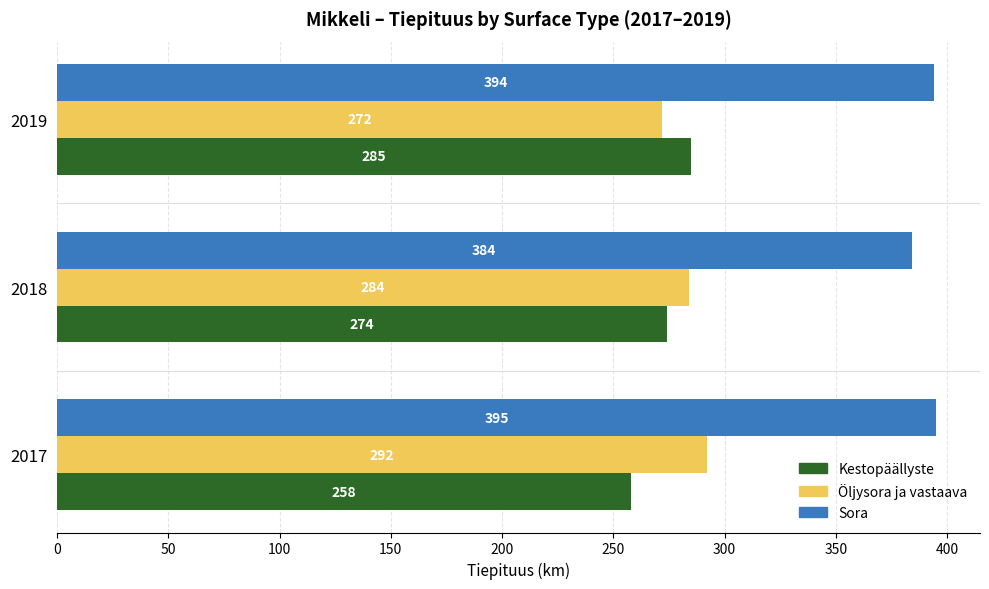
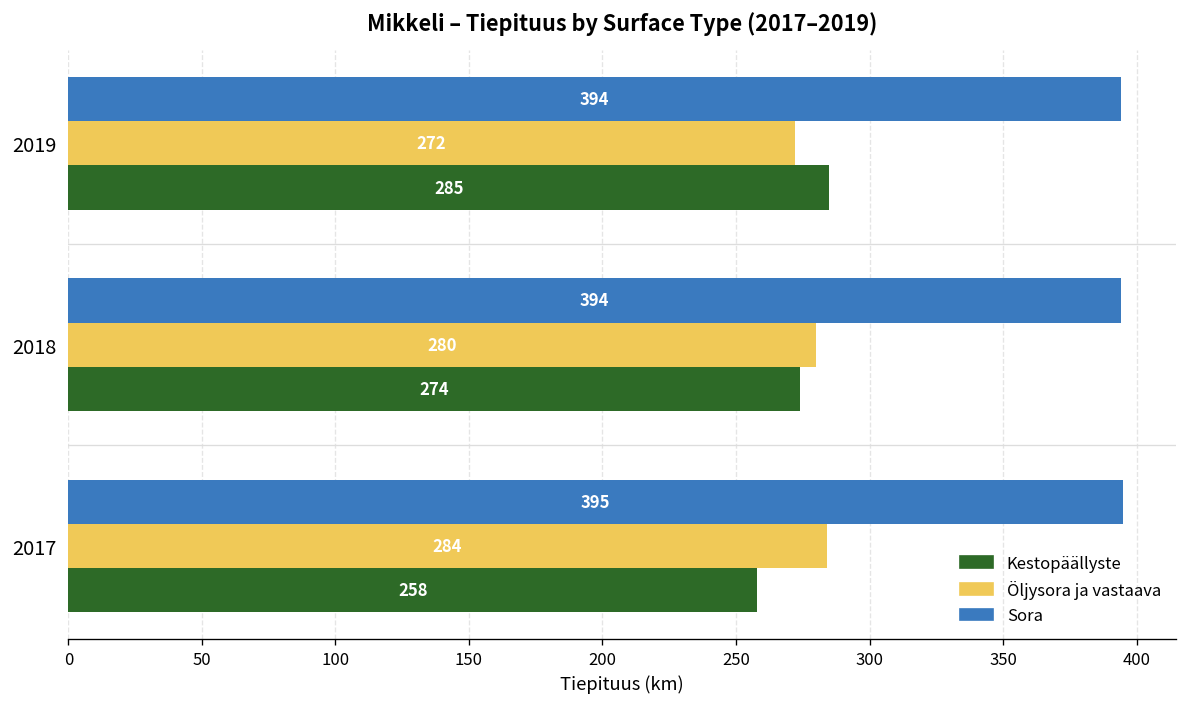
Sora, 2018: 384 -> 394
Öljysora ja vastaava, 2018: 284 -> 280
Öljysora ja vastaava, 2017: 292 -> 284
